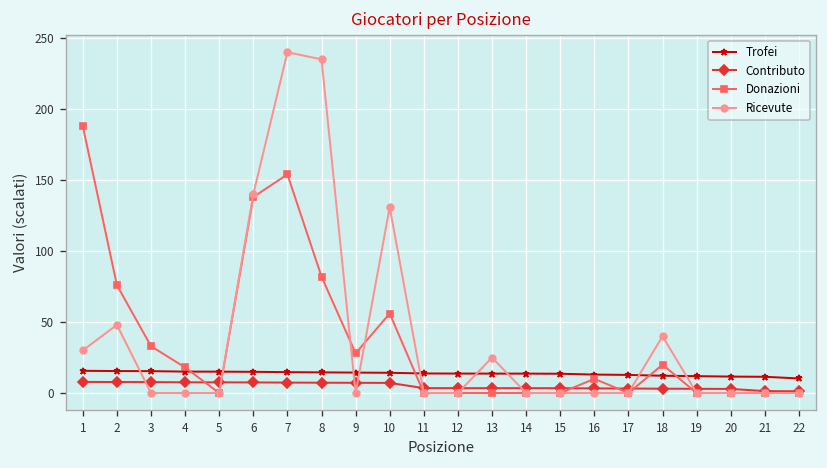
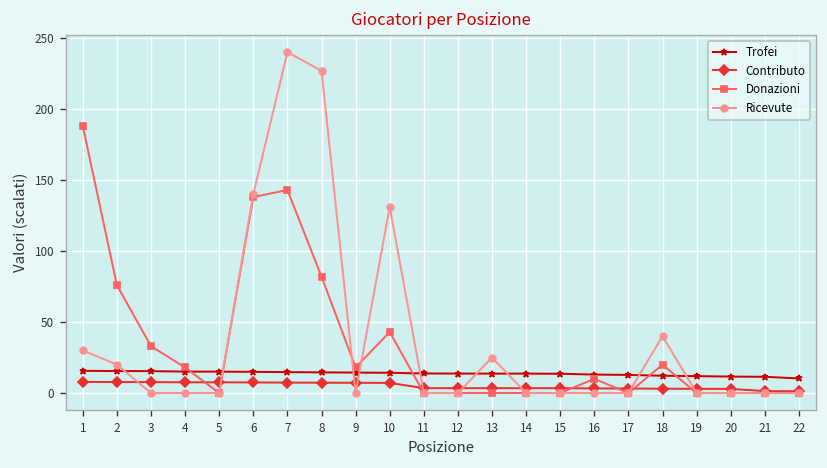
Ricevute, 2: 48 -> 20
Donazioni, 7: 154 -> 143
Ricevute, 8: 235 -> 227
Donazioni, 9: 28 -> 18
Donazioni, 10: 56 -> 43
